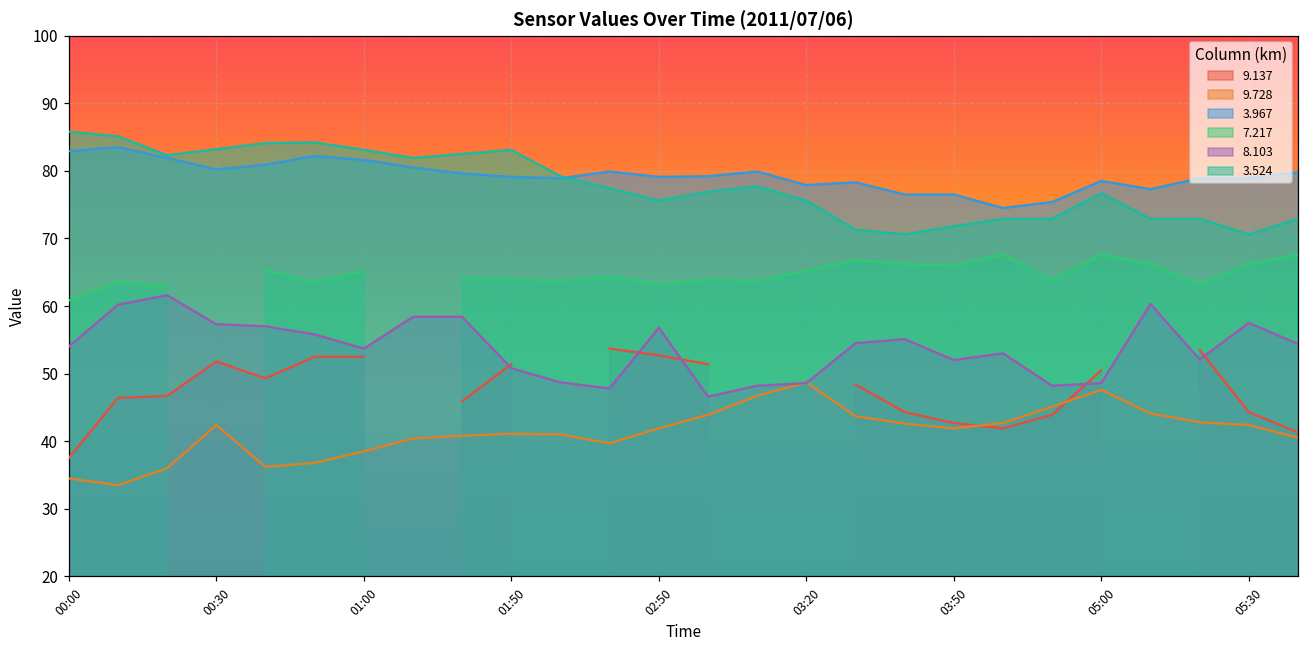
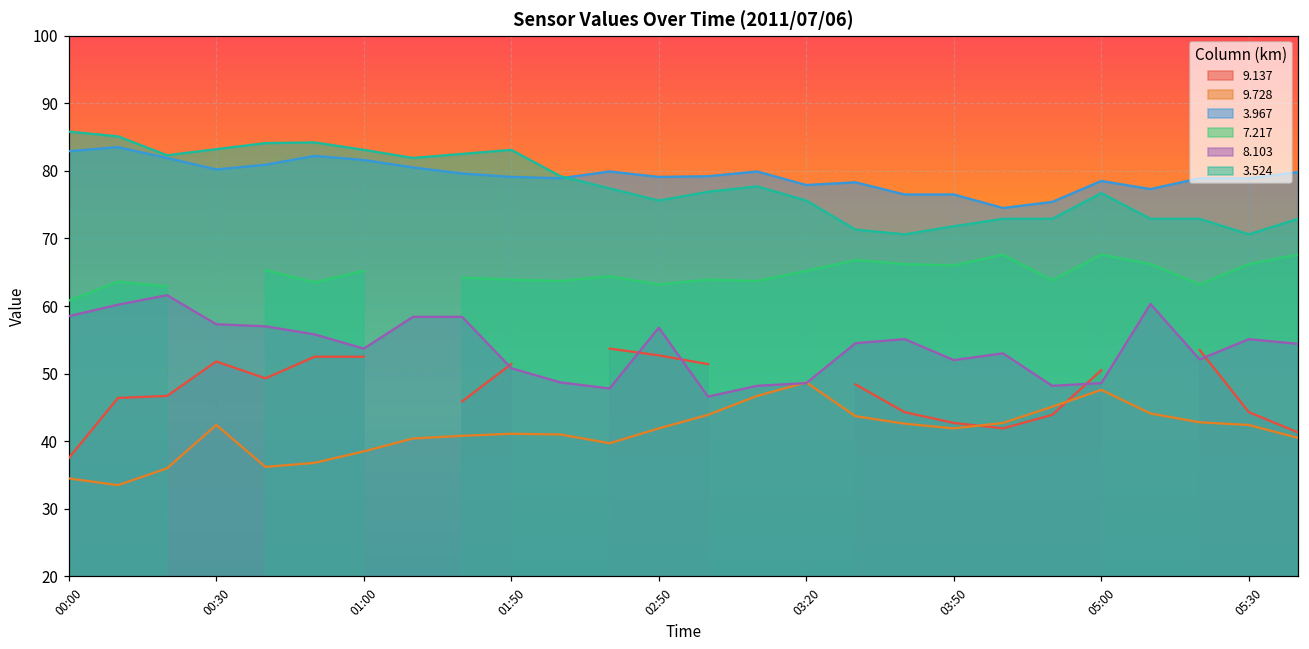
8.103, 00:00: 54 -> 59
8.103, 05:30: 58 -> 55
